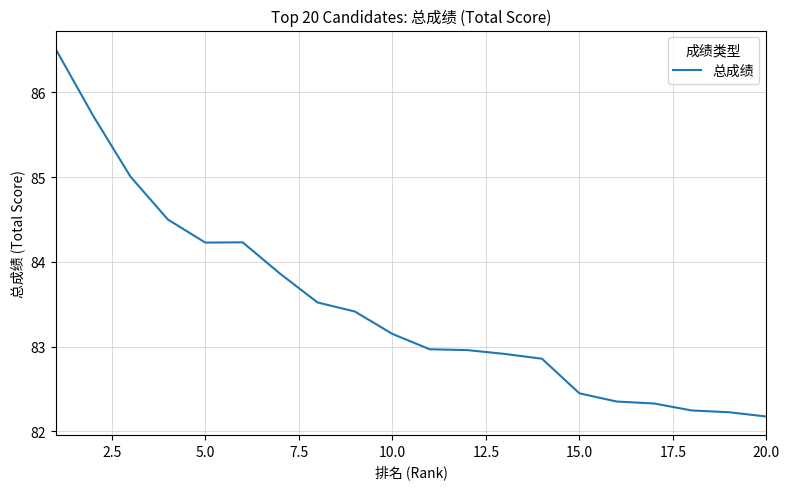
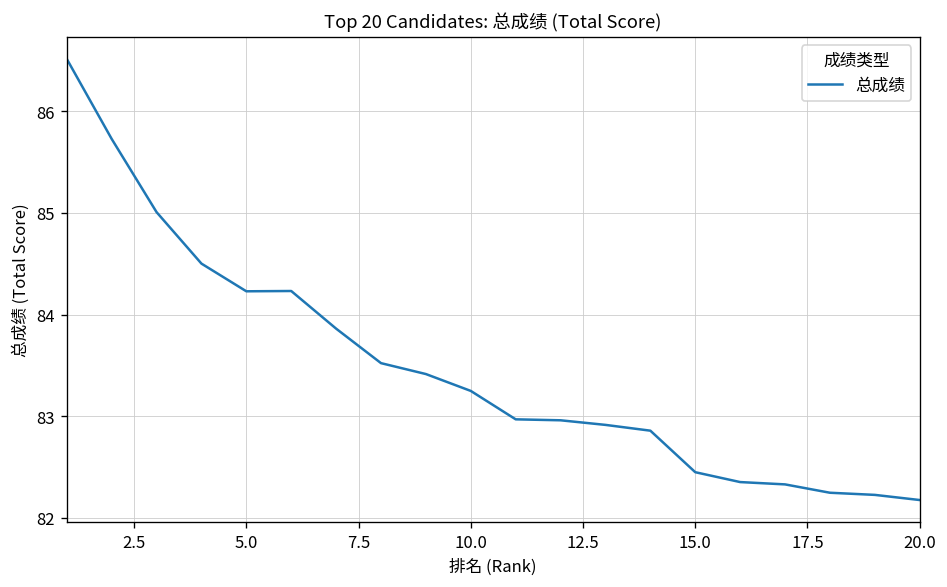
10.0: 83.15 -> 83.25
